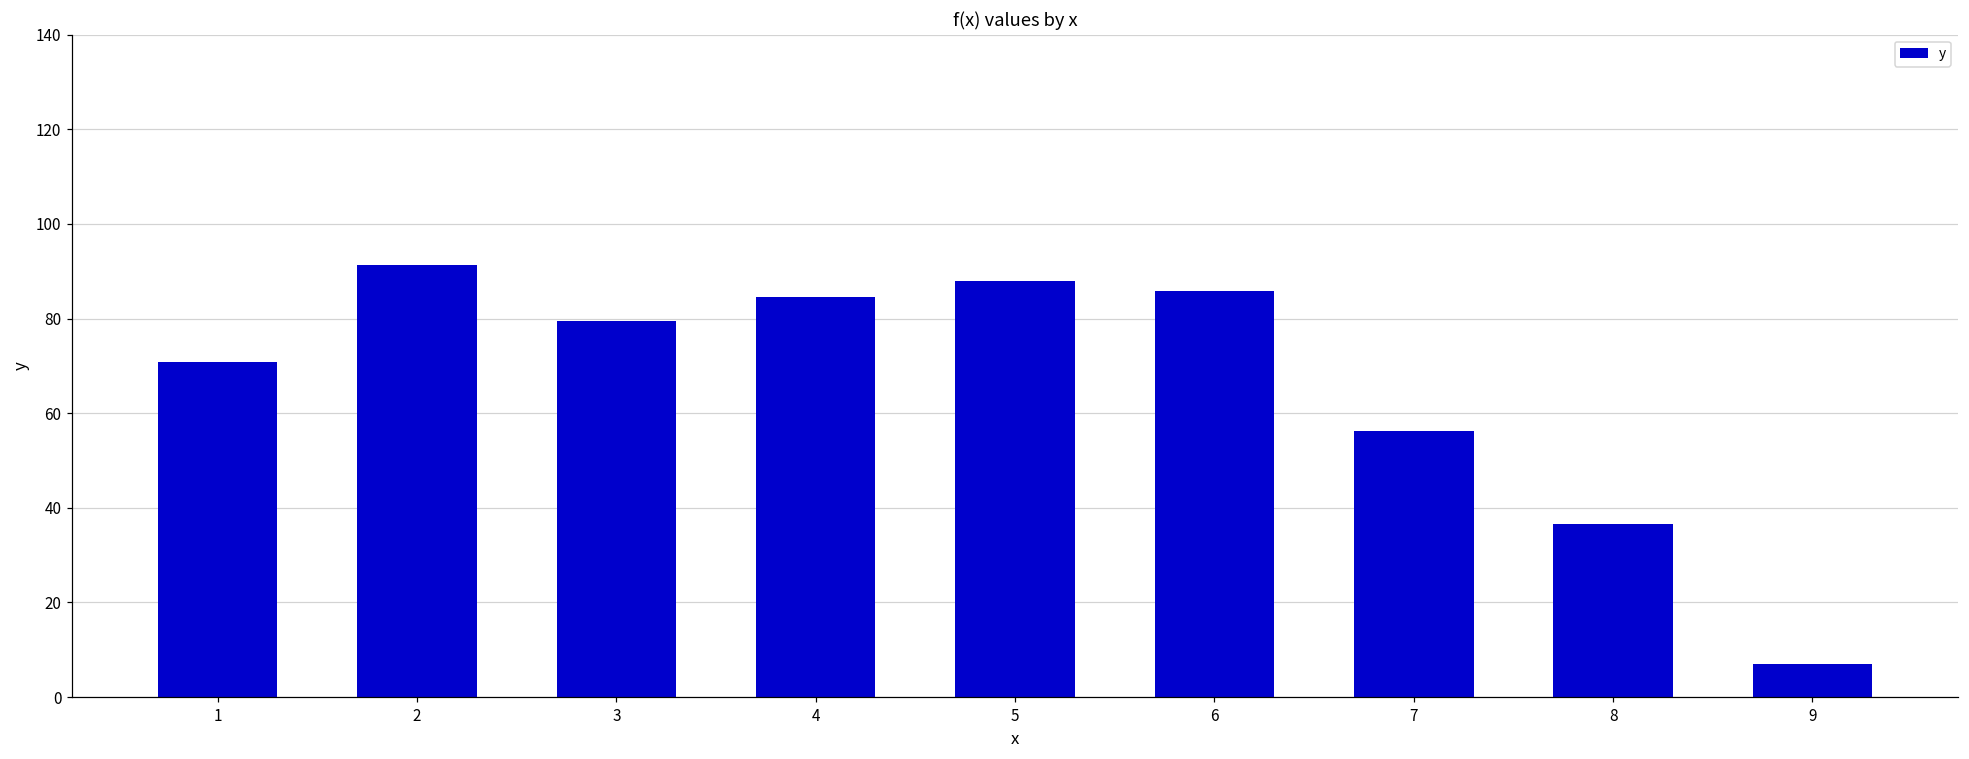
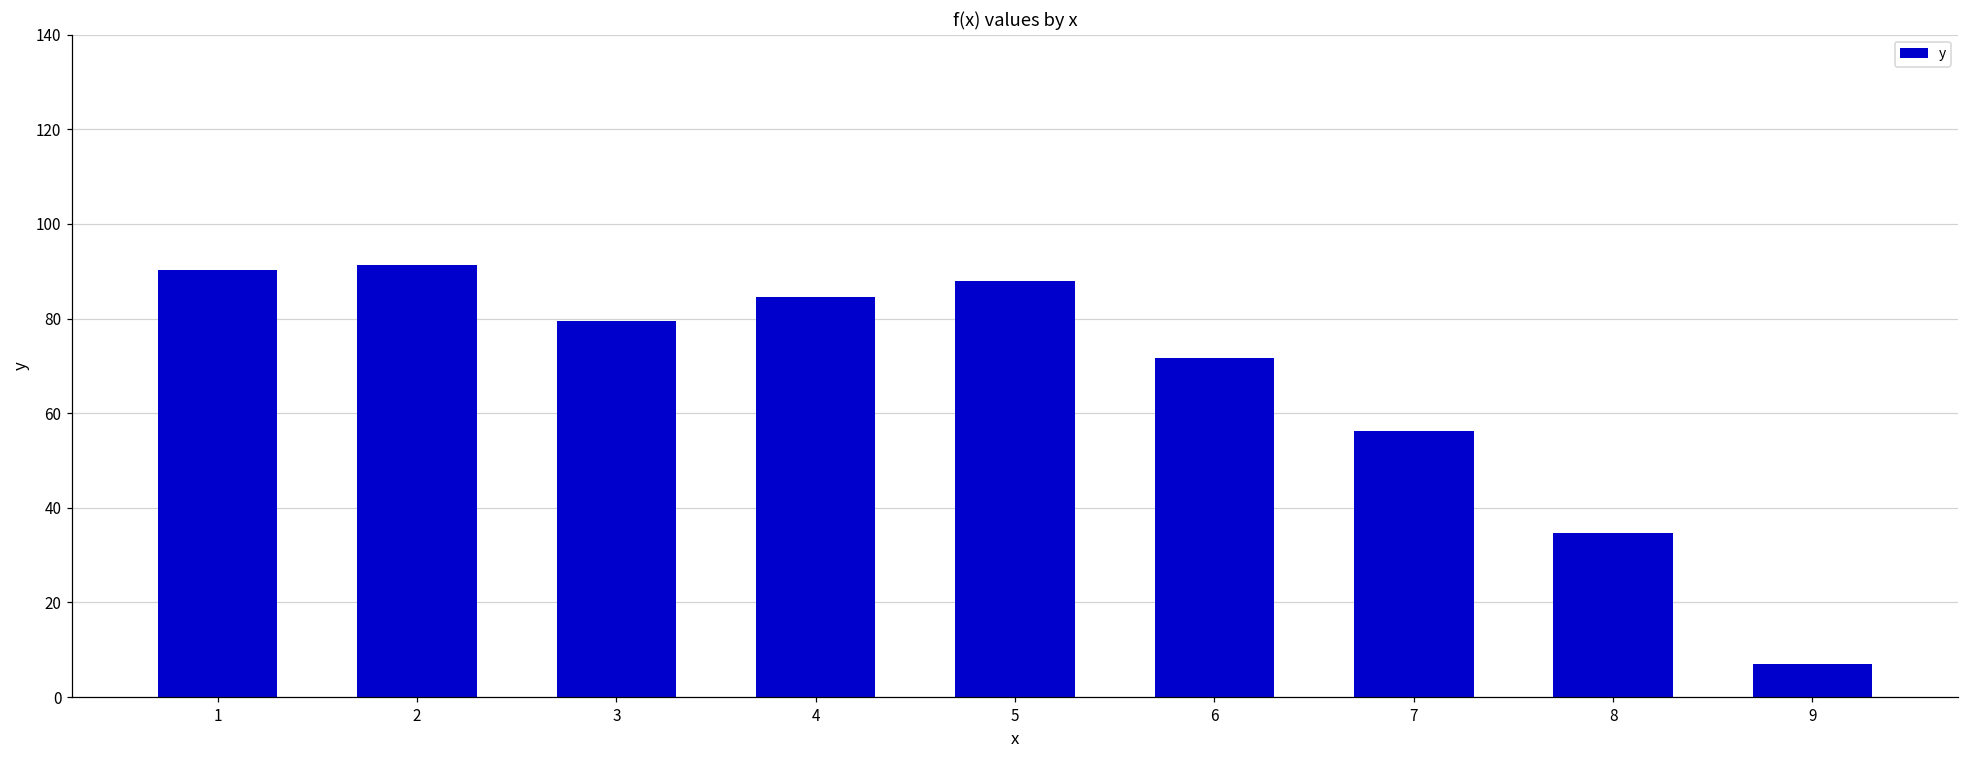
1: 71 -> 90
6: 86 -> 72
8: 37 -> 35
